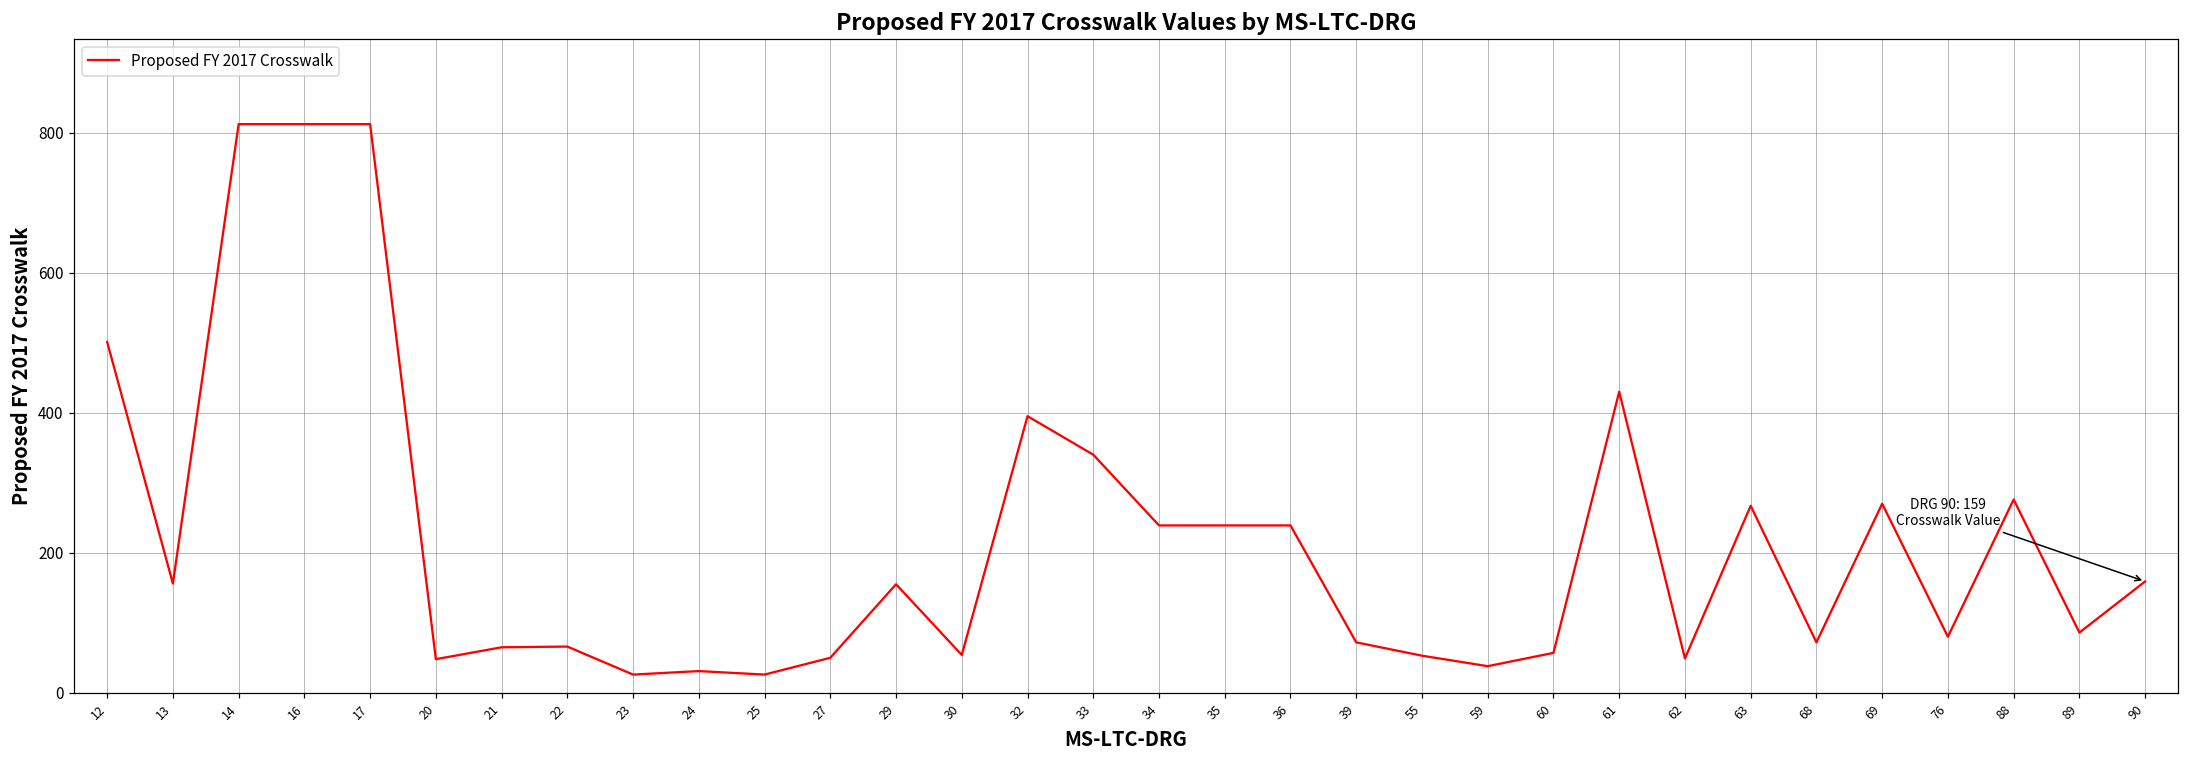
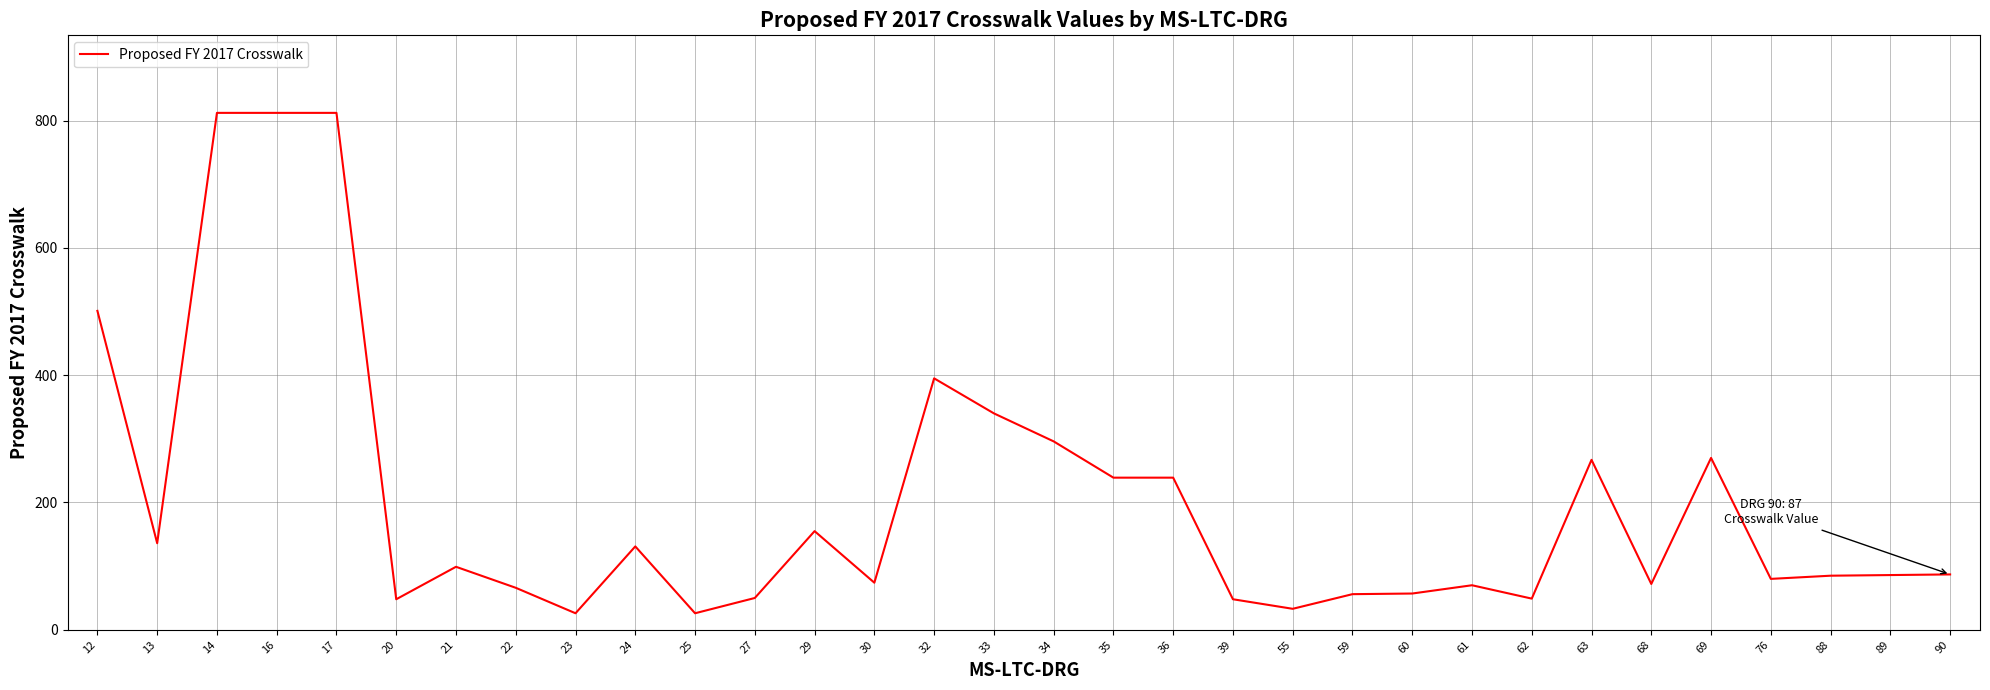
13: 160 -> 140
21: 70 -> 100
24: 30 -> 130
30: 50 -> 70
34: 240 -> 300
39: 70 -> 50
55: 50 -> 30
59: 40 -> 60
61: 430 -> 70
88: 280 -> 90
90: 159 -> 87
